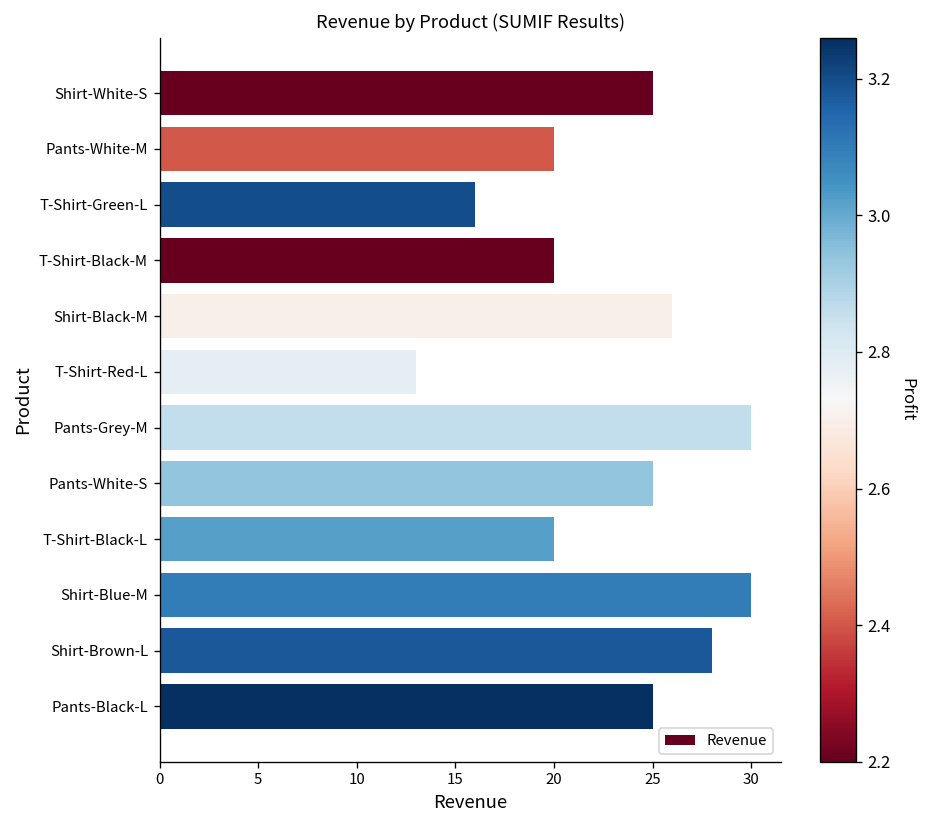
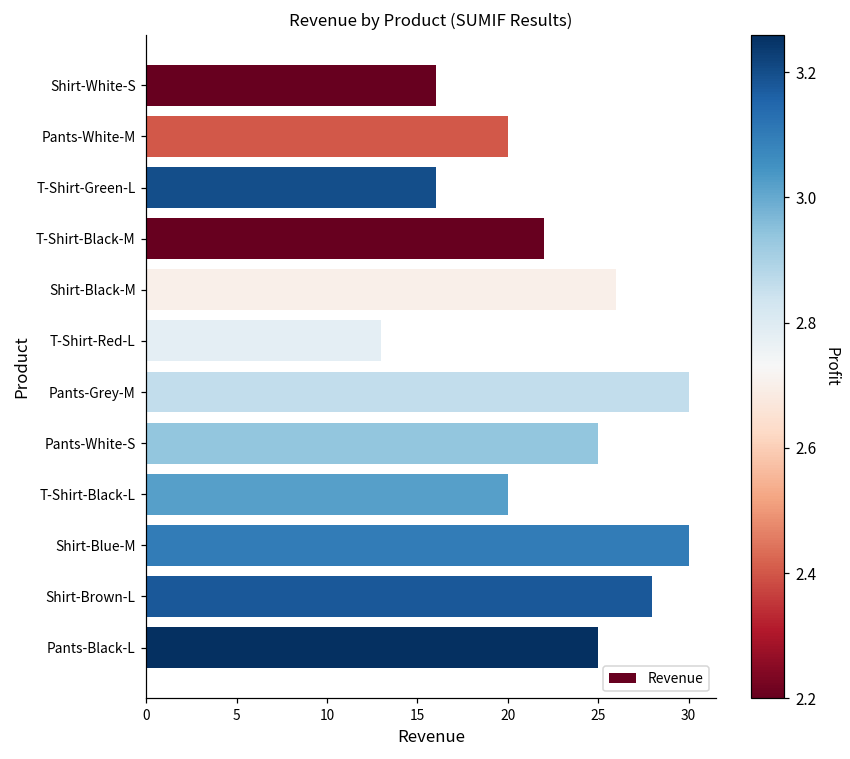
Shirt-White-S: 25 -> 16
T-Shirt-Black-M: 20 -> 22
